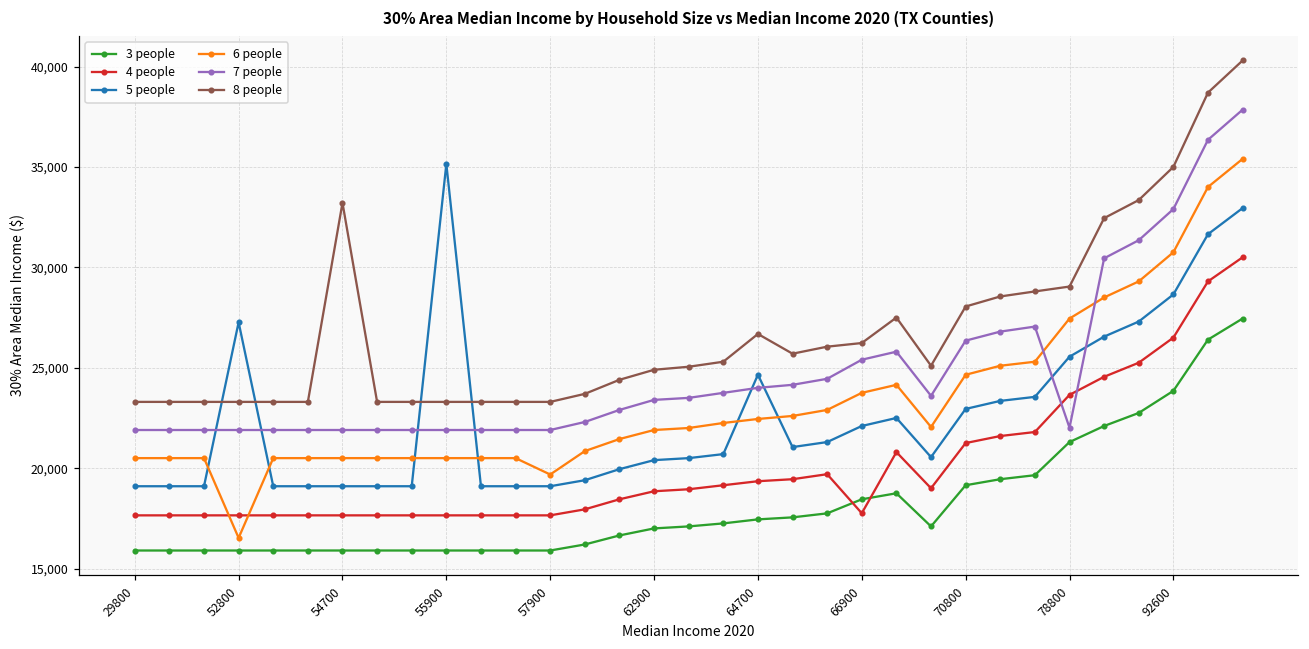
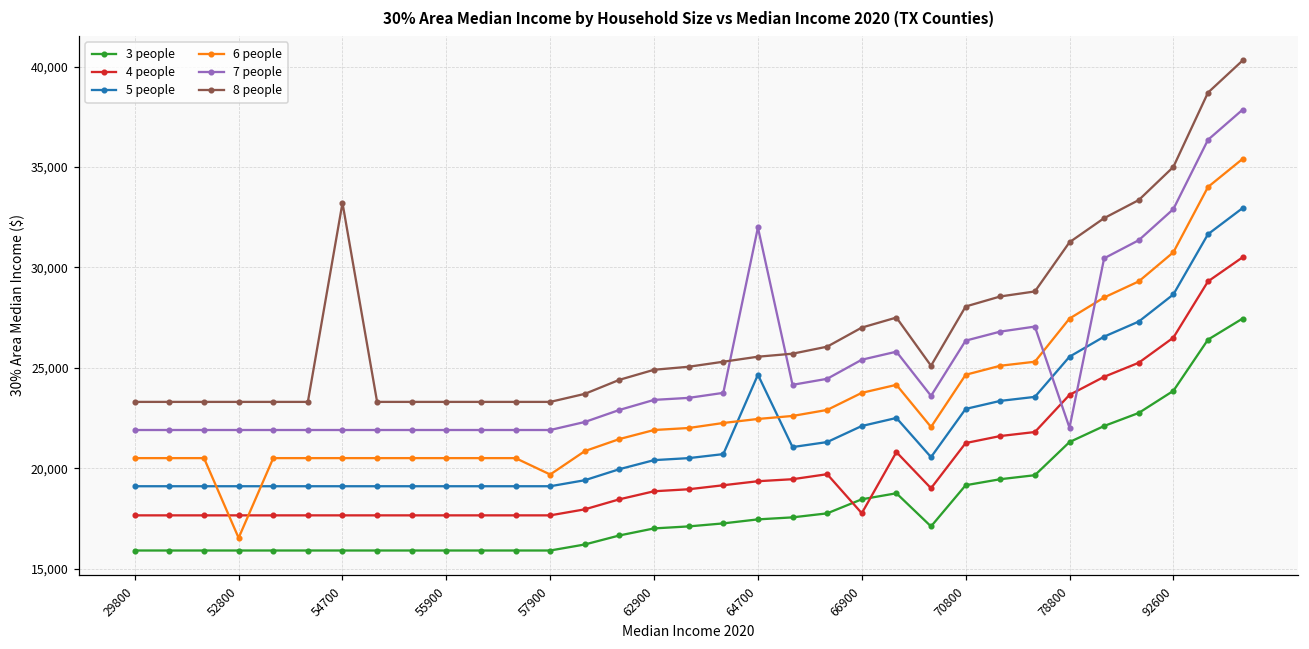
5 people, 52800: 27,300 -> 19,100
5 people, 55900: 35,100 -> 19,100
7 people, 64700: 24,000 -> 32,000
8 people, 64700: 26,700 -> 25,600
8 people, 66900: 26,200 -> 27,000
8 people, 78800: 29,000 -> 31,300
